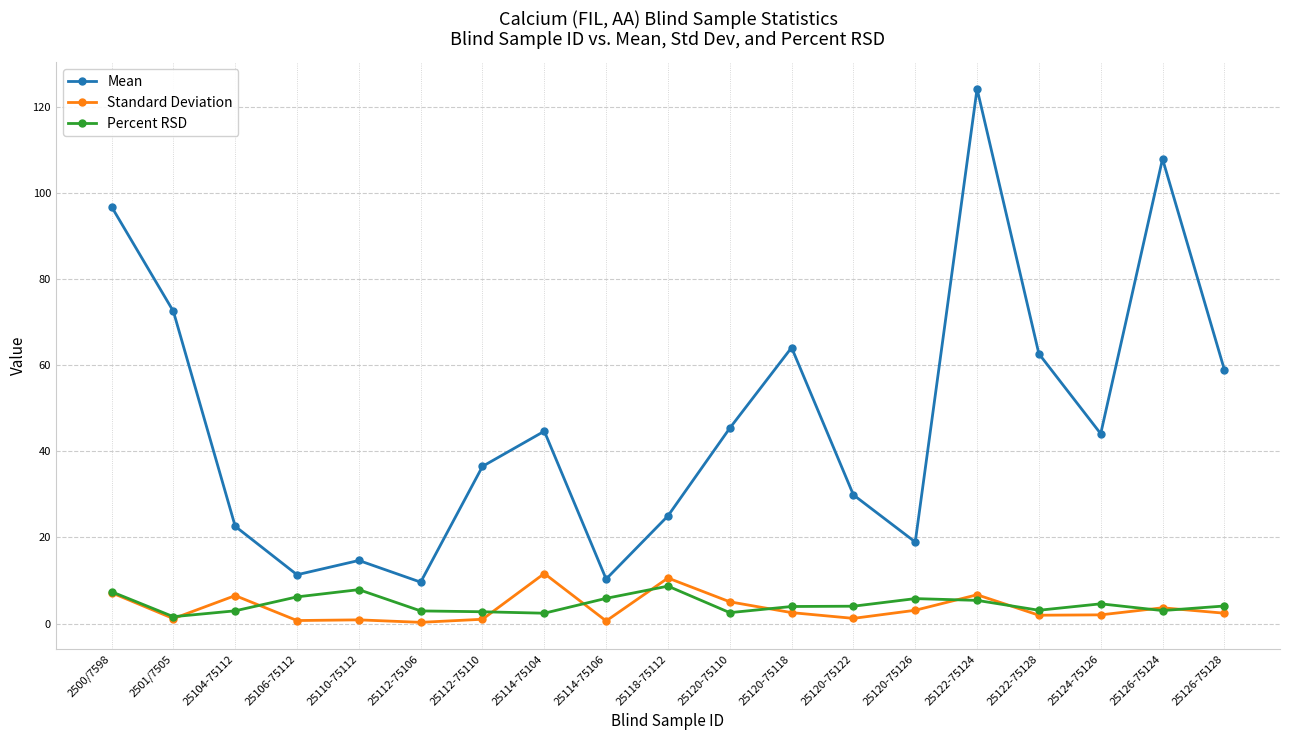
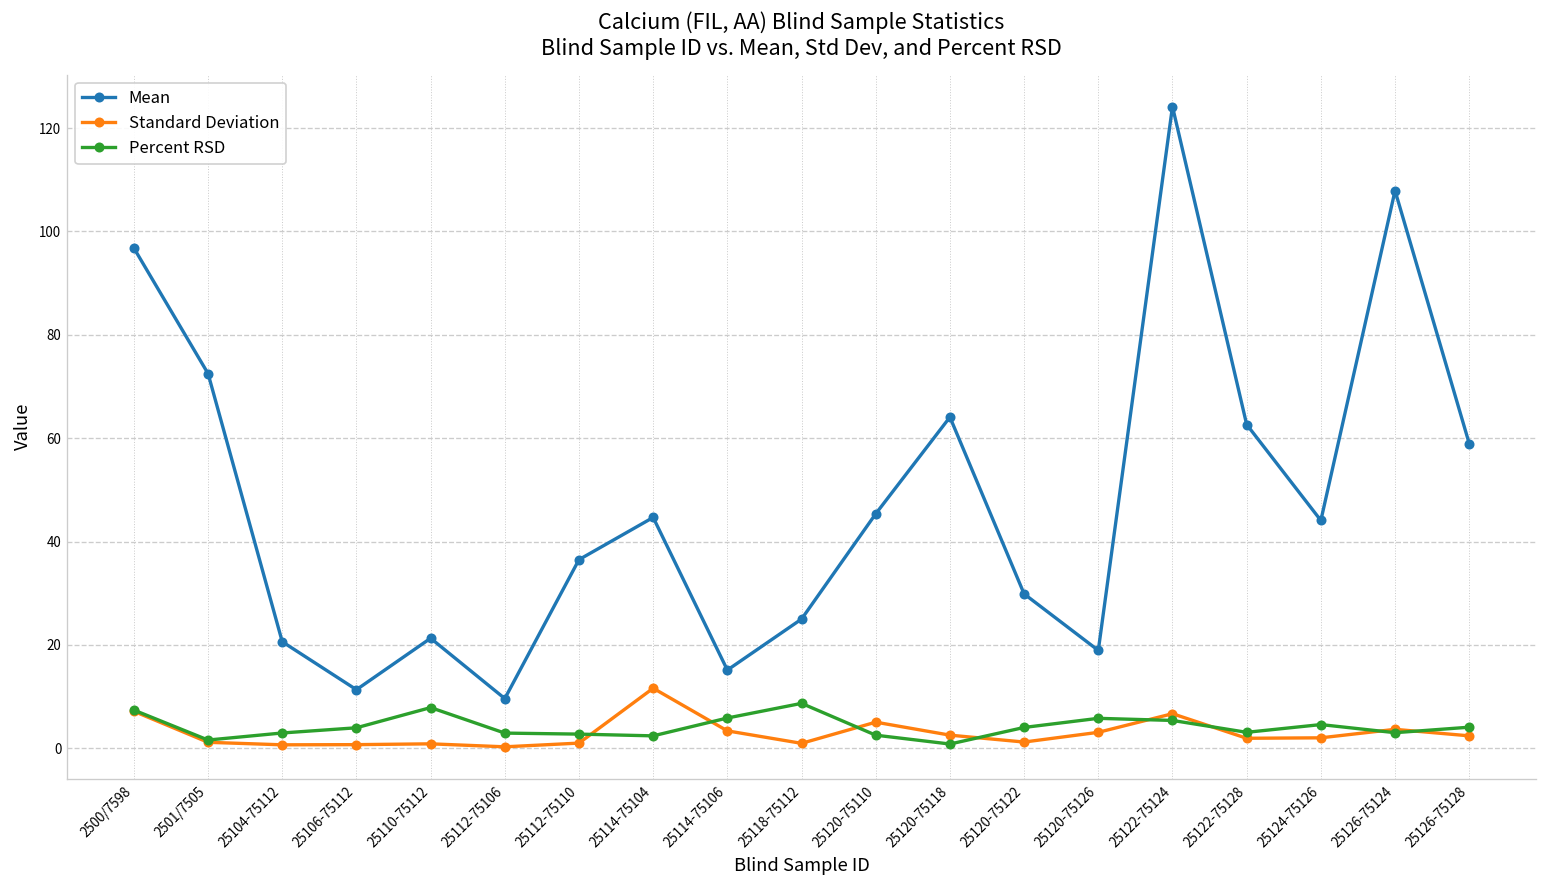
Mean, 25104-75112: 23 -> 21
Standard Deviation, 25104-75112: 6 -> 1
Percent RSD, 25106-75112: 6 -> 4
Mean, 25110-75112: 15 -> 21
Mean, 25114-75106: 10 -> 15
Standard Deviation, 25114-75106: 1 -> 3
Standard Deviation, 25118-75112: 11 -> 1
Percent RSD, 25120-75118: 4 -> 1
